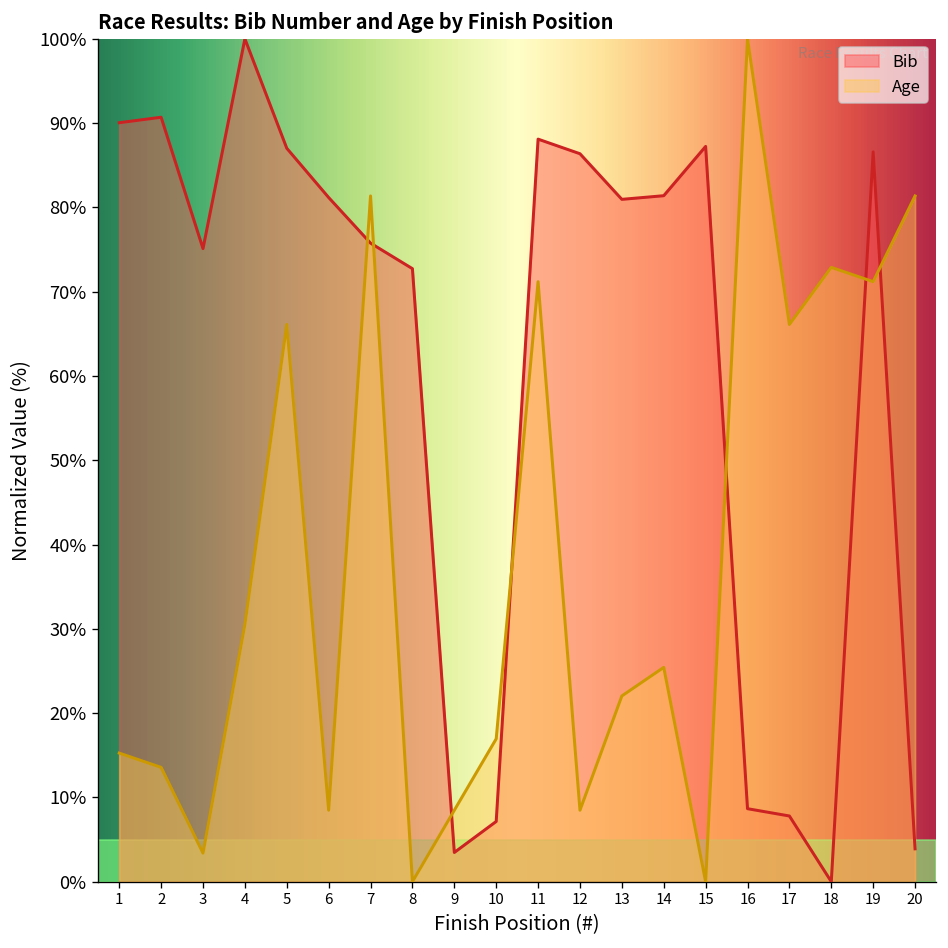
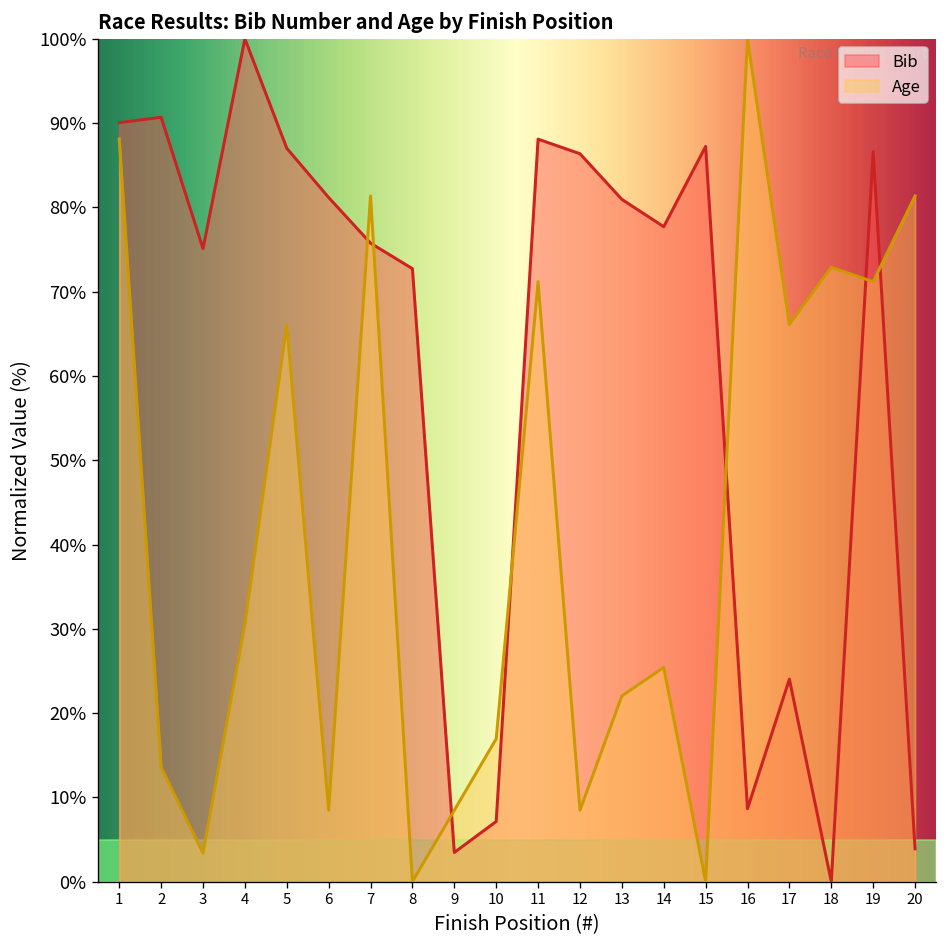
Age, 1: 15% -> 88%
Bib, 14: 81% -> 78%
Bib, 17: 8% -> 24%
